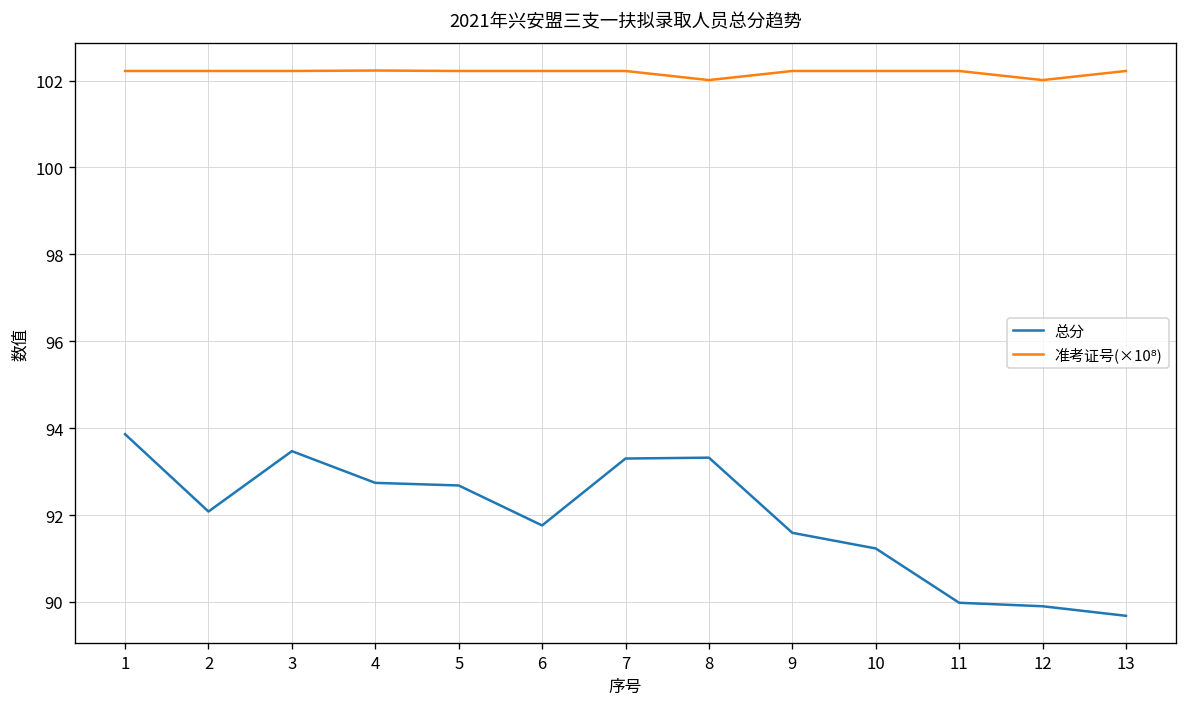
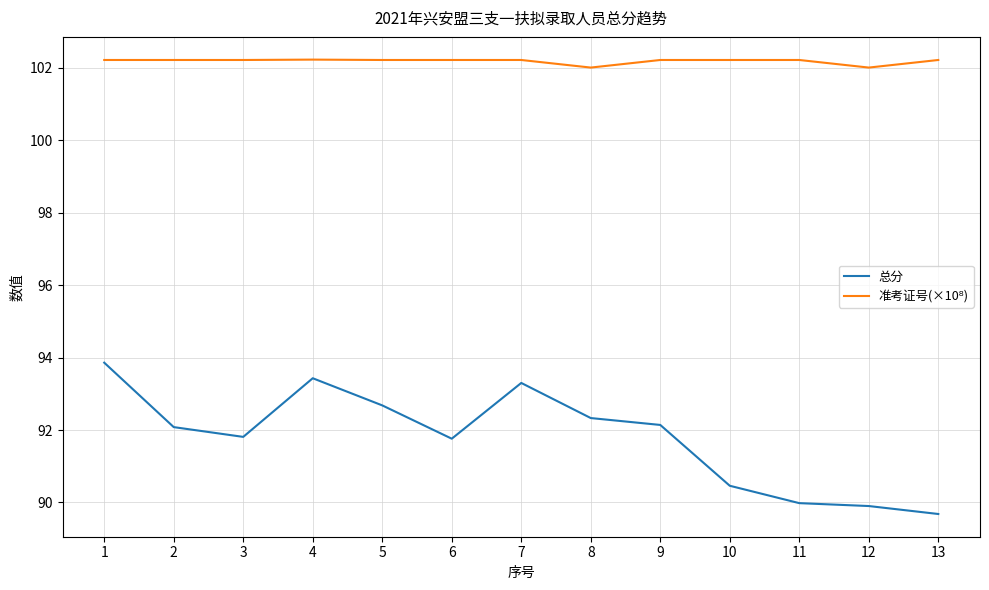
总分, 3: 93.5 -> 91.8
总分, 4: 92.7 -> 93.4
总分, 8: 93.3 -> 92.3
总分, 9: 91.6 -> 92.1
总分, 10: 91.2 -> 90.5
